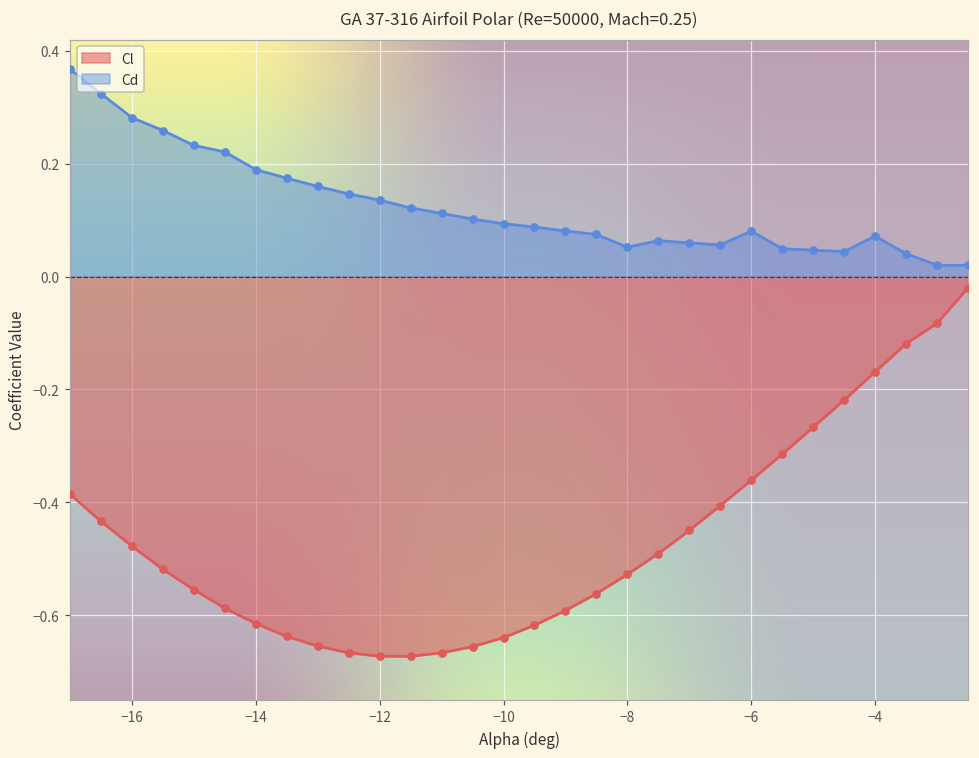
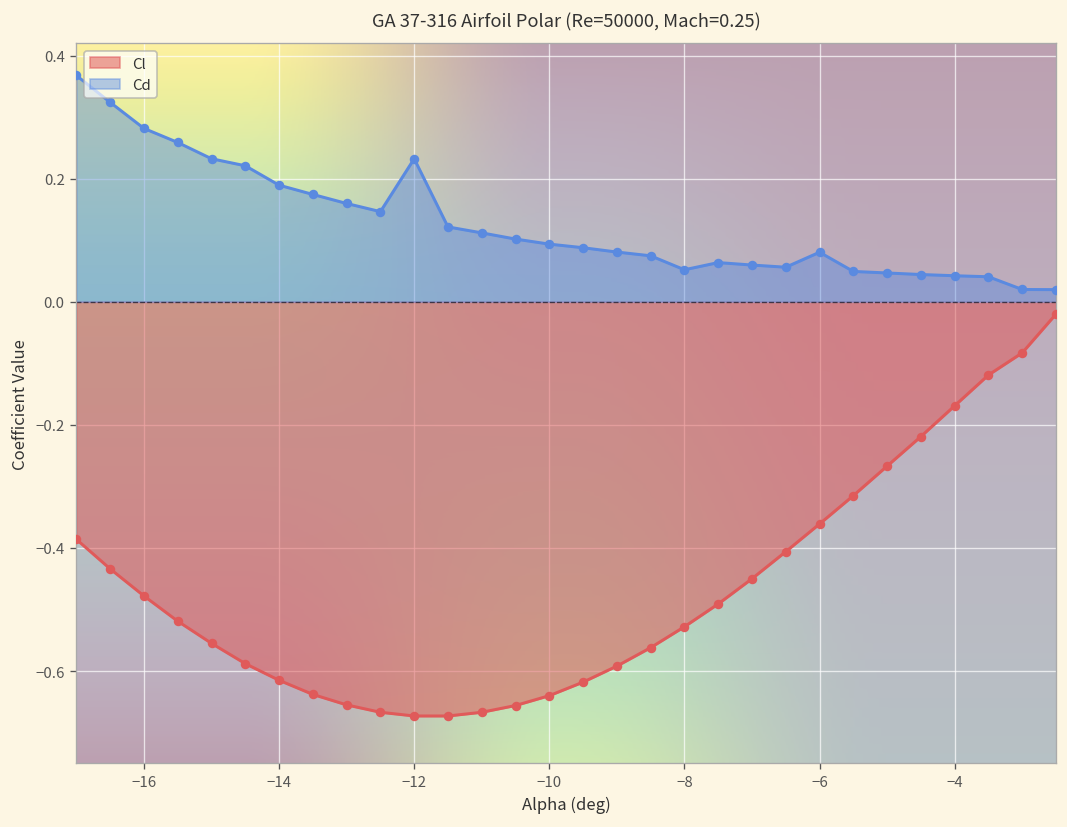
Cd, −12: 0.14 -> 0.23
Cd, −4: 0.07 -> 0.04
